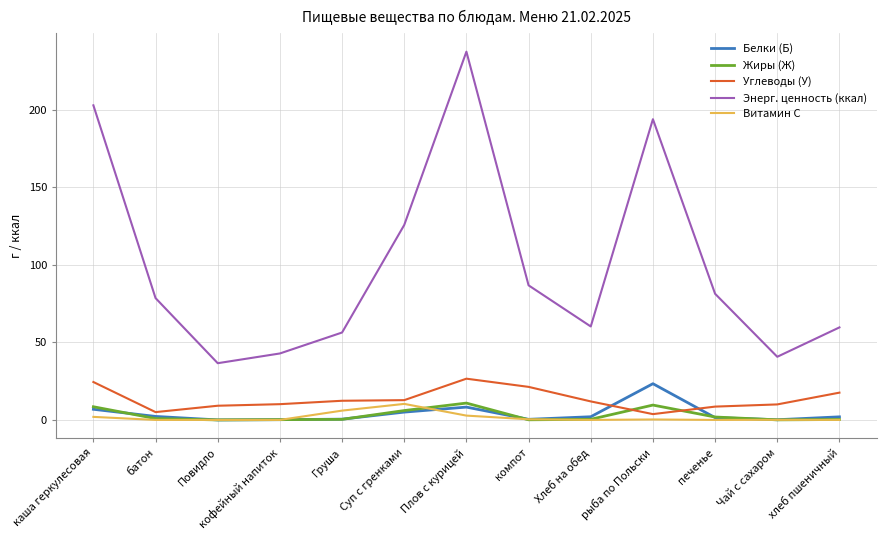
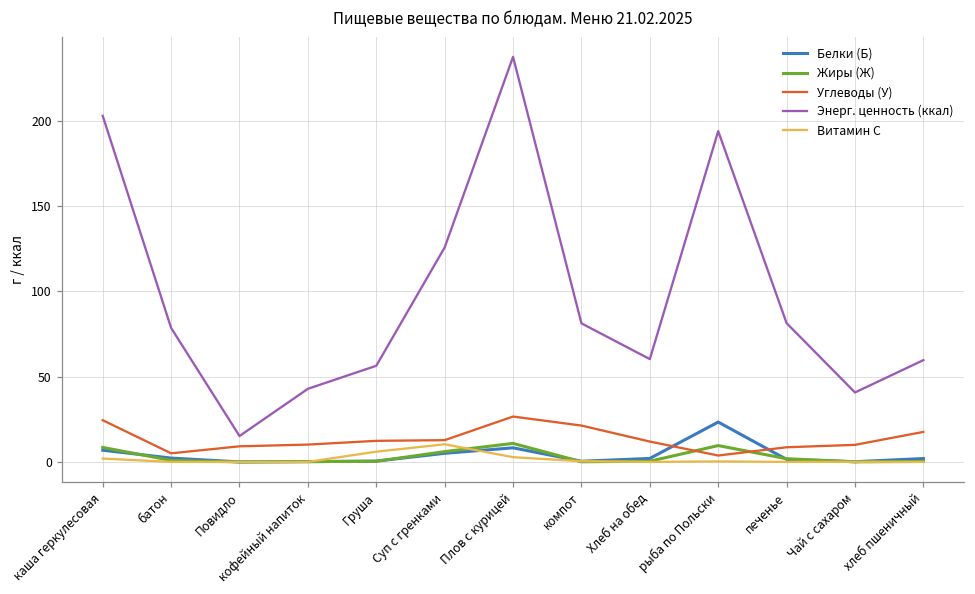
Энерг. ценность (ккал), Повидло: 37 -> 15
Энерг. ценность (ккал), компот: 87 -> 81
